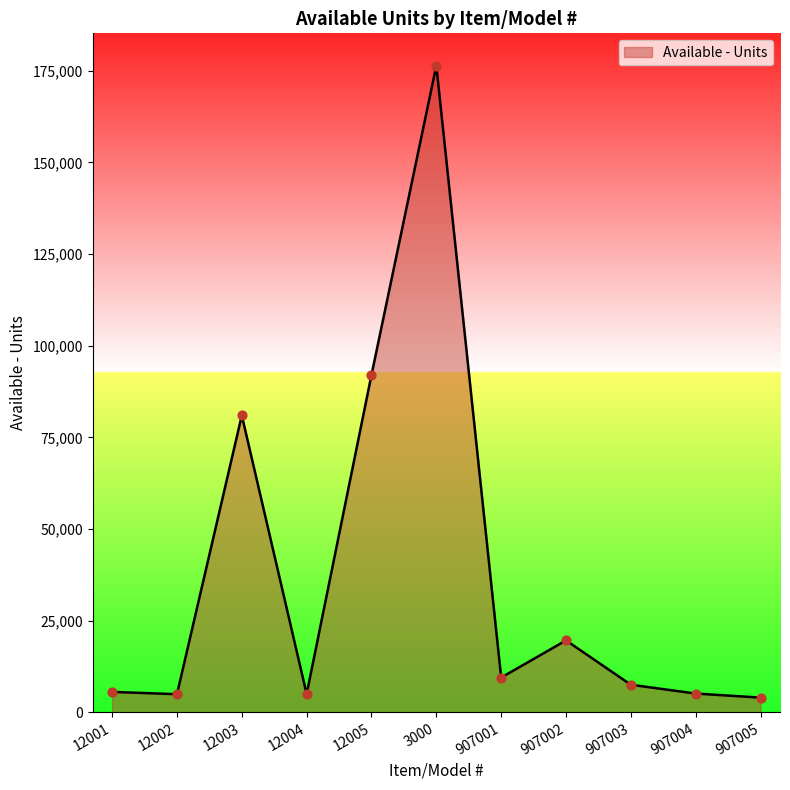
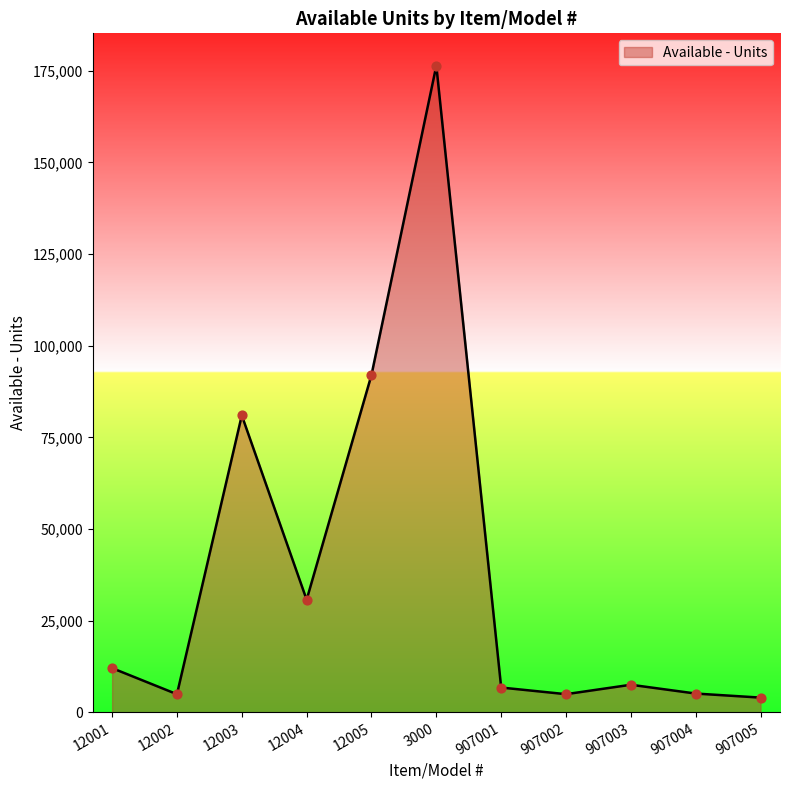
12001: 6,000 -> 12,000
12004: 5,000 -> 31,000
907001: 10,000 -> 7,000
907002: 20,000 -> 5,000
